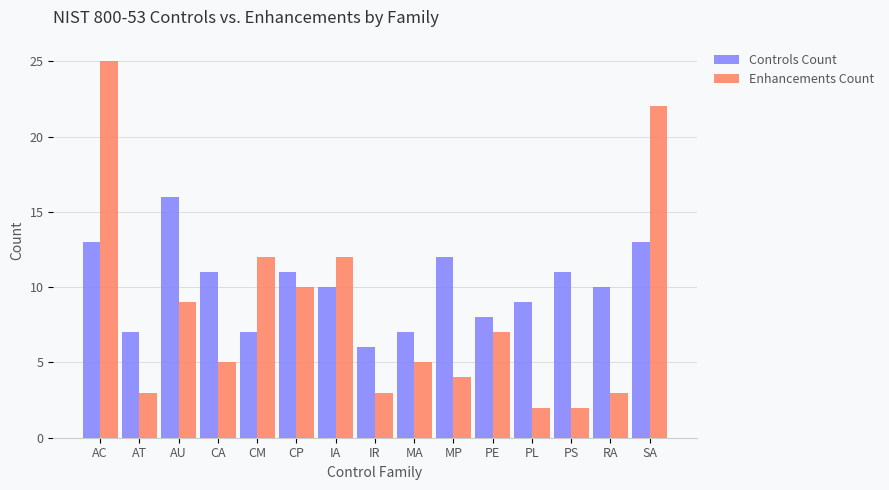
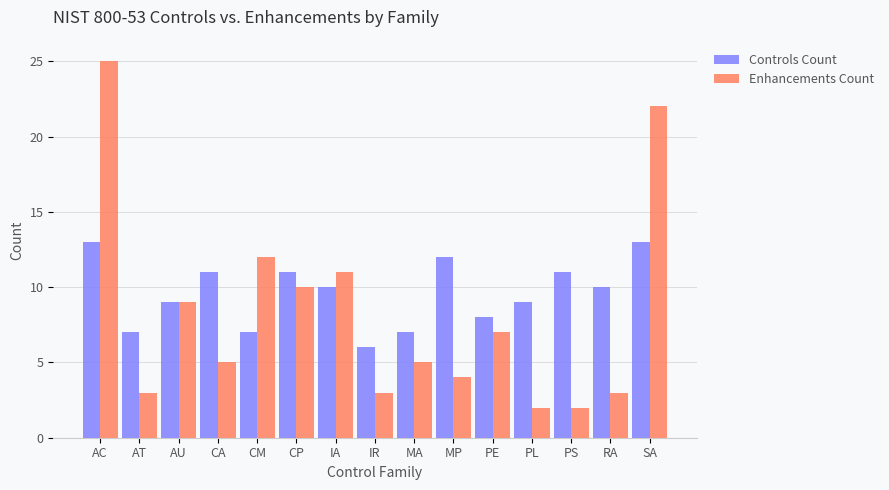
Controls Count, AU: 16 -> 9
Enhancements Count, IA: 12 -> 11
